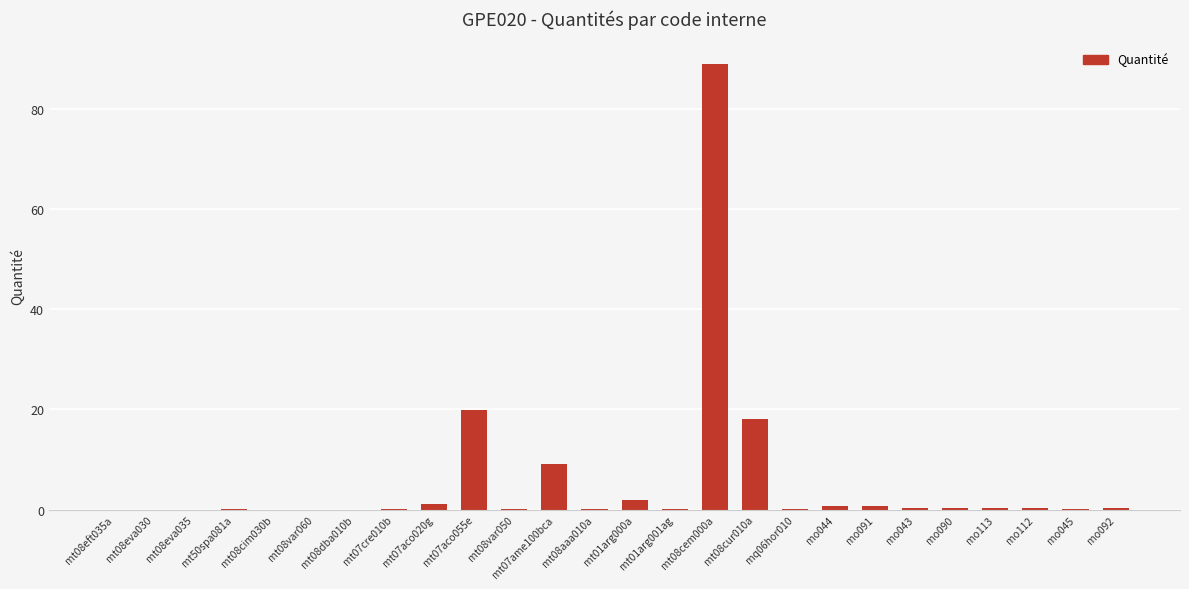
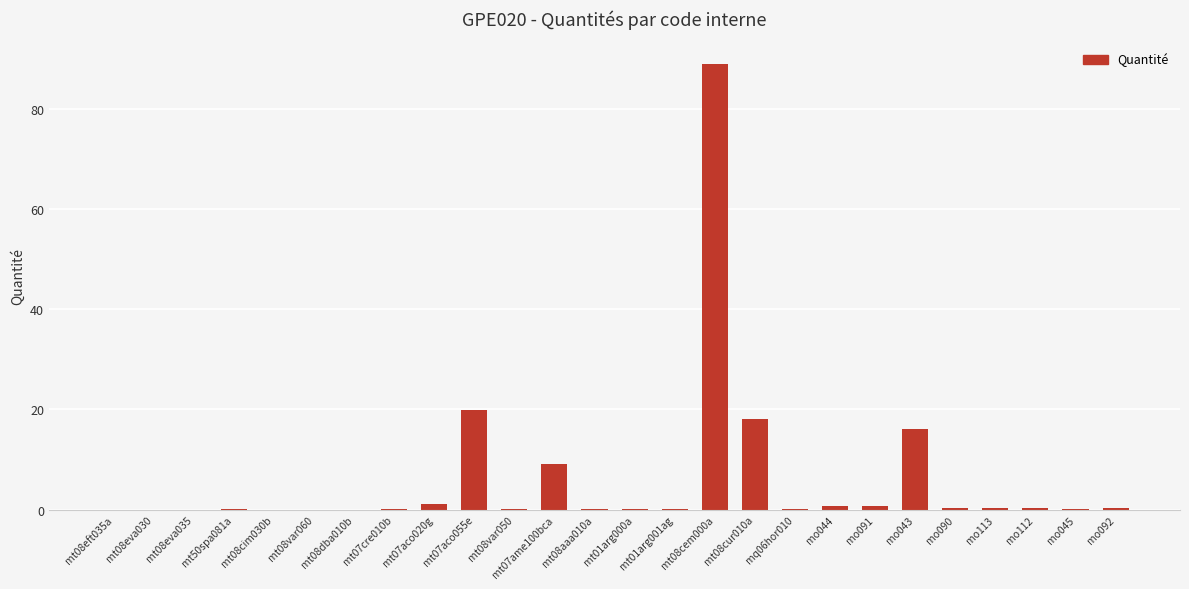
mt01arg000a: 2 -> 0
mo043: 0 -> 16
